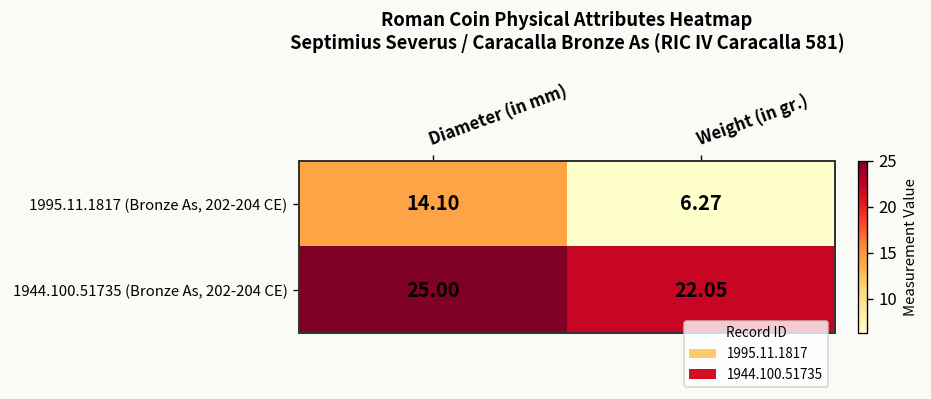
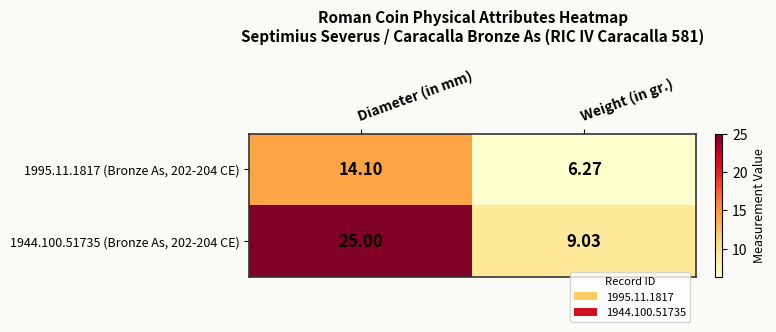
1944.100.51735 (Bronze As, 202-204 CE), Weight (in gr.): 22.05 -> 9.03
